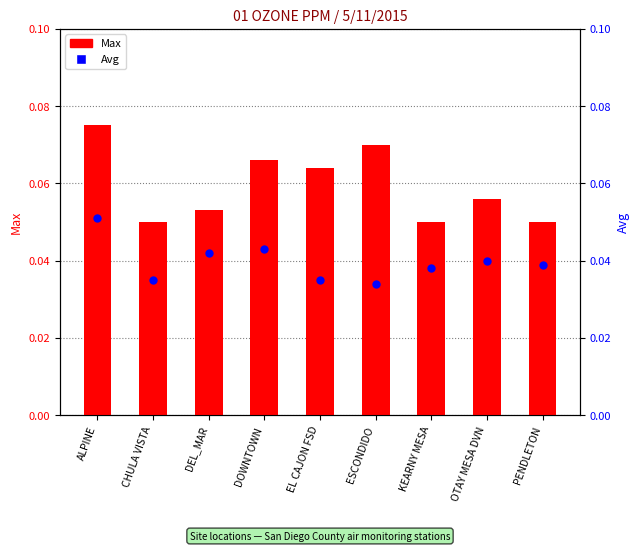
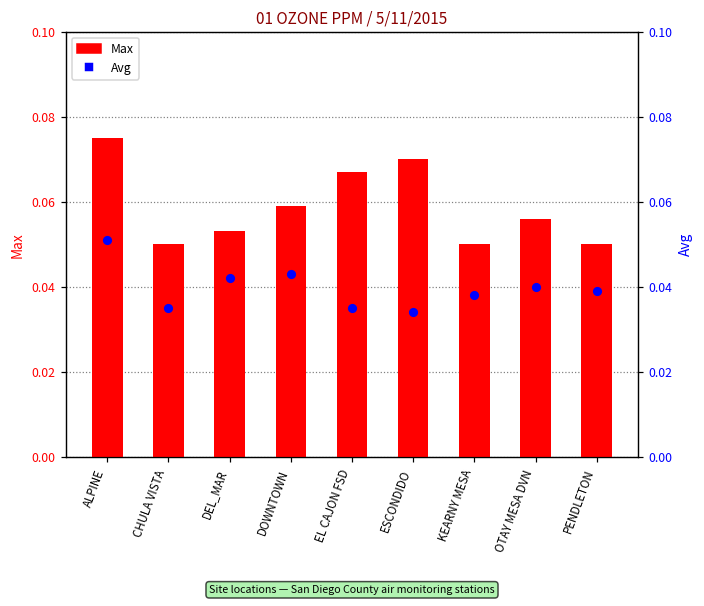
Max, DOWNTOWN: 0.066 -> 0.059
Max, EL CAJON FSD: 0.064 -> 0.067
